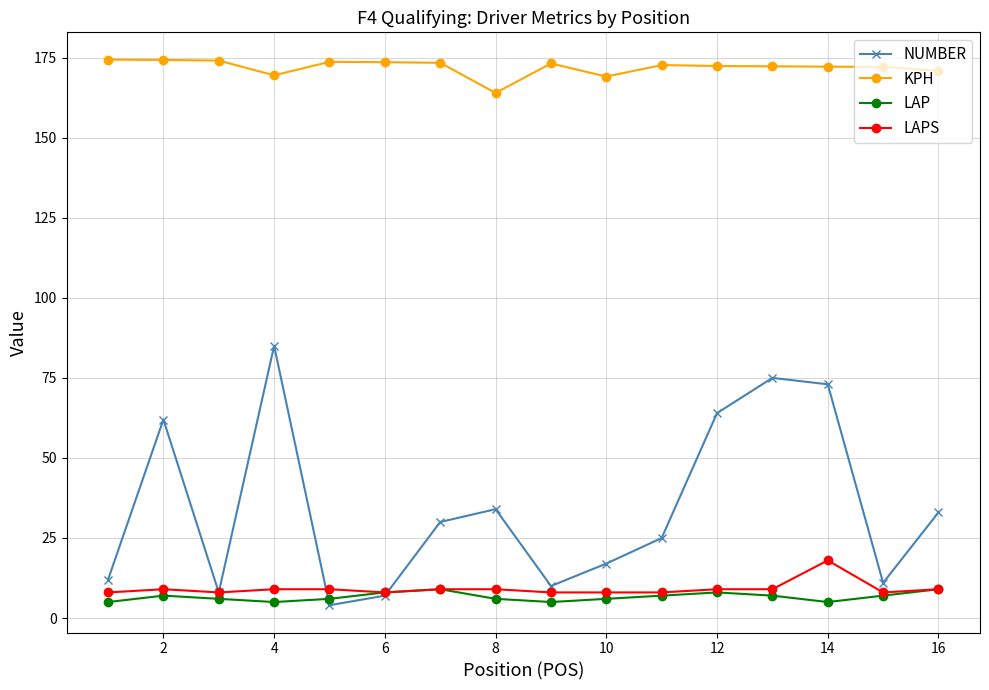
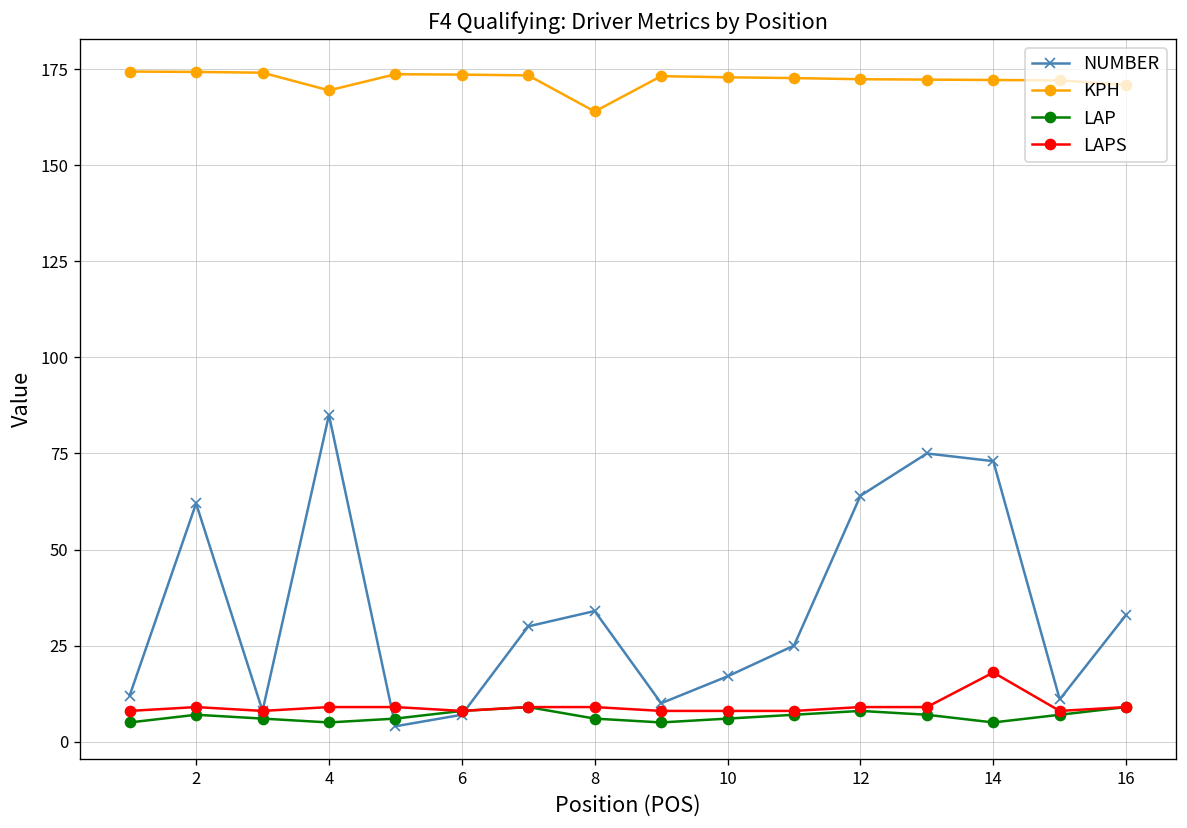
KPH, 10: 169 -> 173
